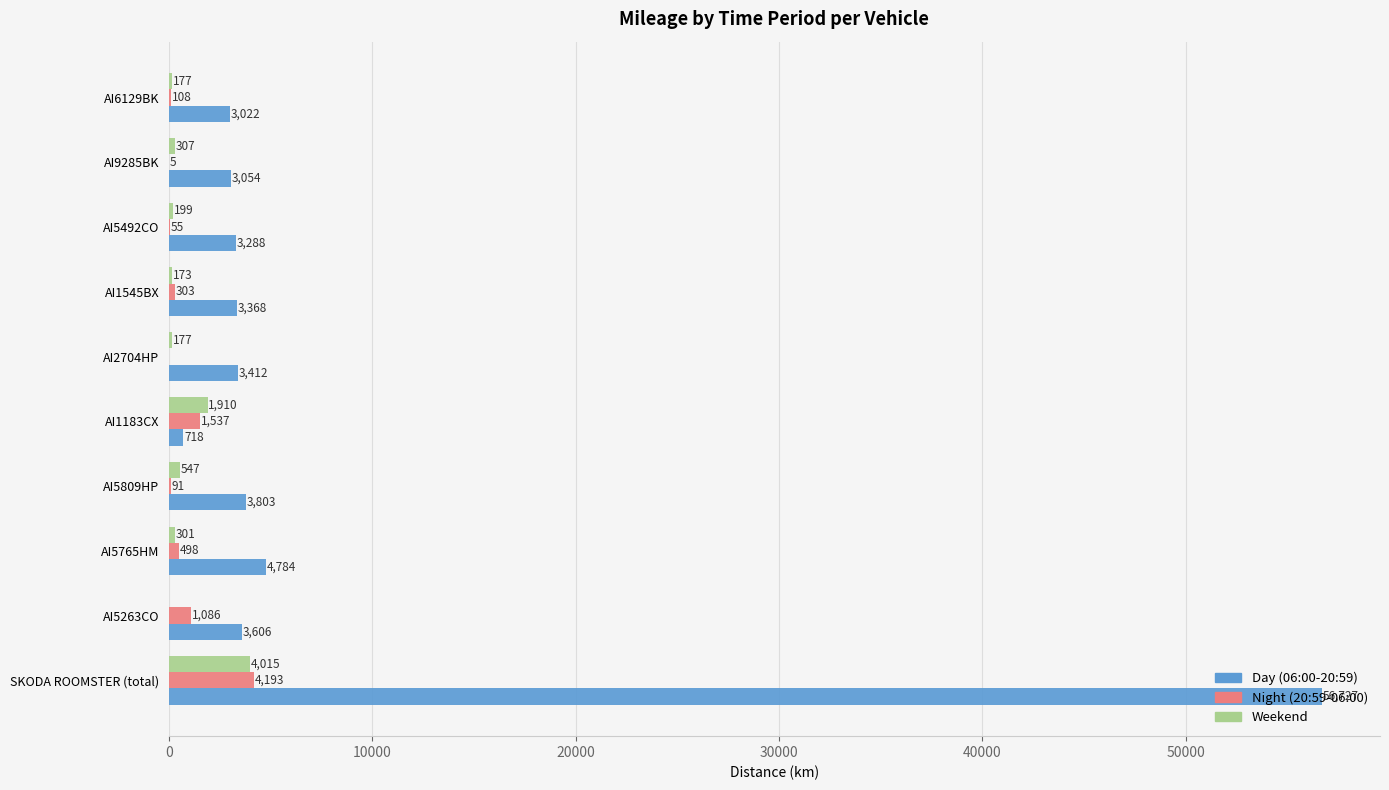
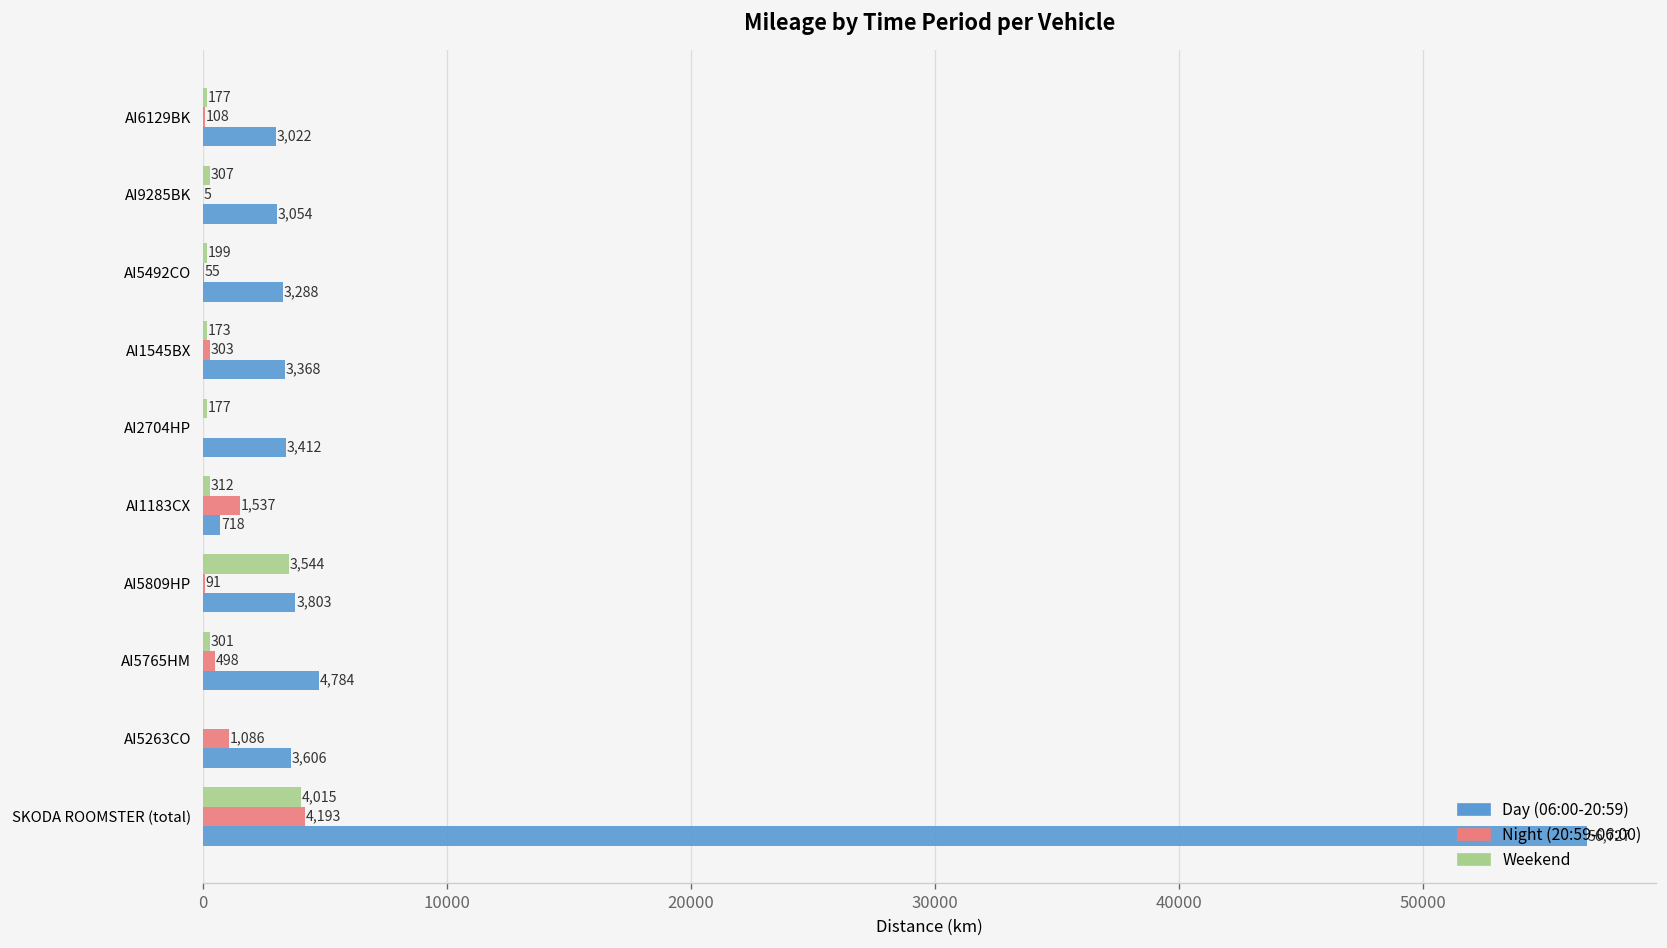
Weekend, AI1183CX: 1,910 -> 312
Weekend, AI5809HP: 547 -> 3,544
